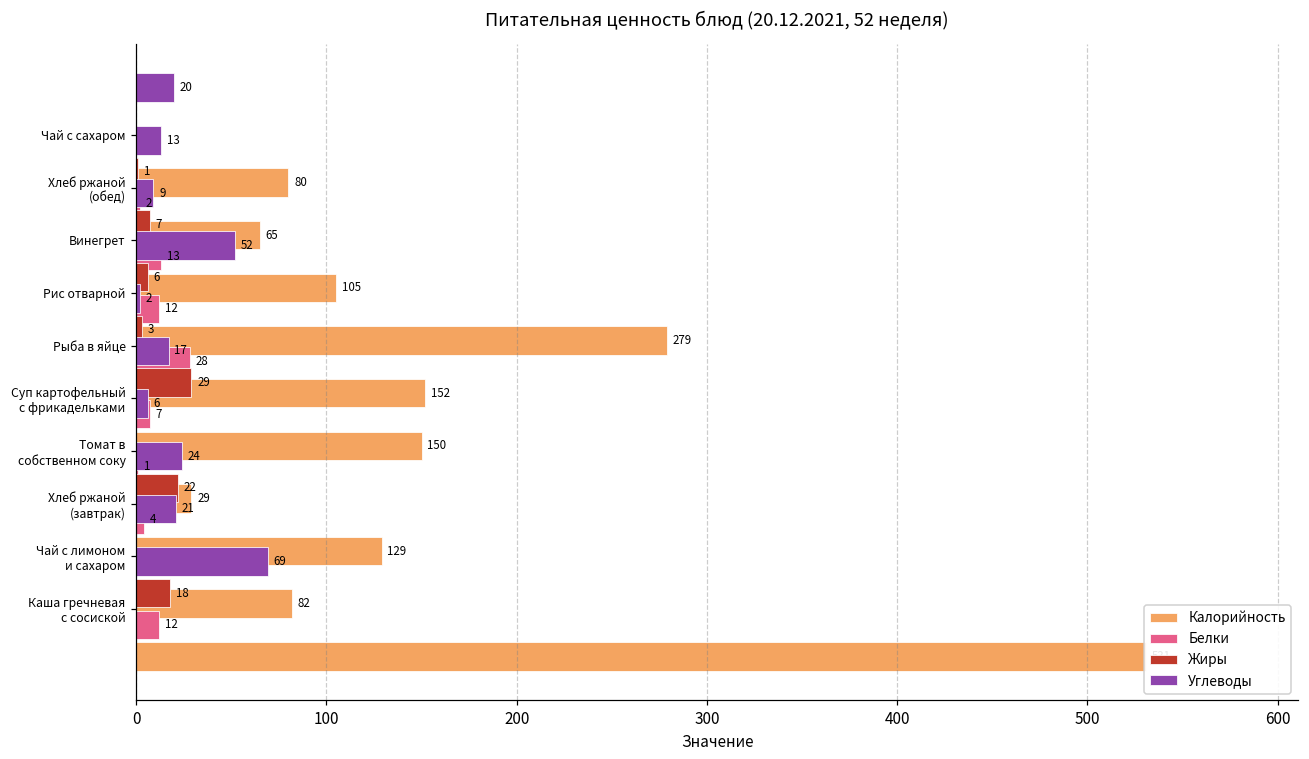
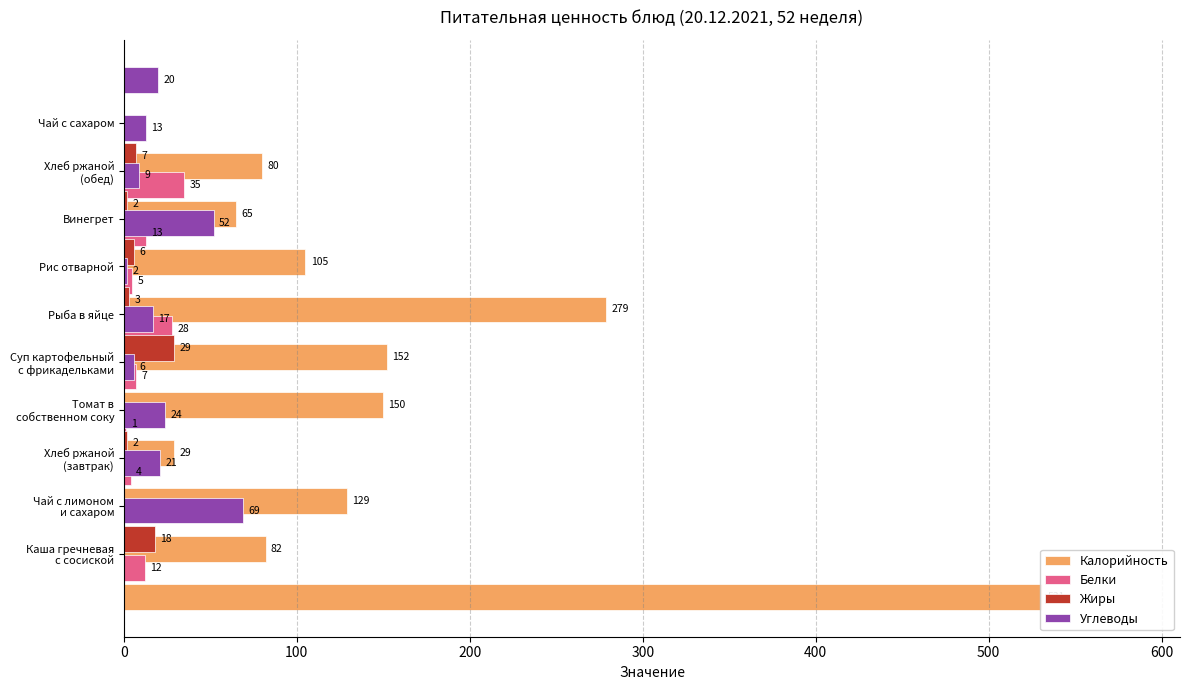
Жиры, Хлеб ржаной (обед): 1 -> 7
Белки, Хлеб ржаной (обед): 2 -> 35
Жиры, Винегрет: 7 -> 2
Белки, Рис отварной: 12 -> 5
Жиры, Хлеб ржаной (завтрак): 22 -> 2
